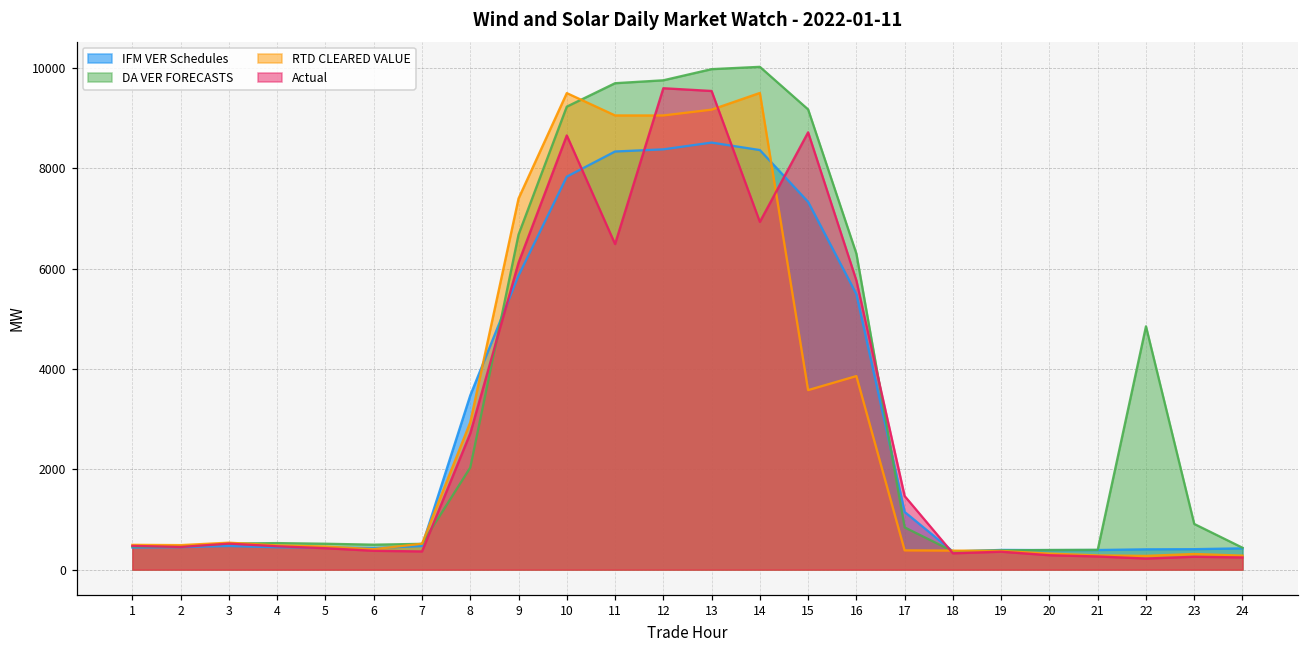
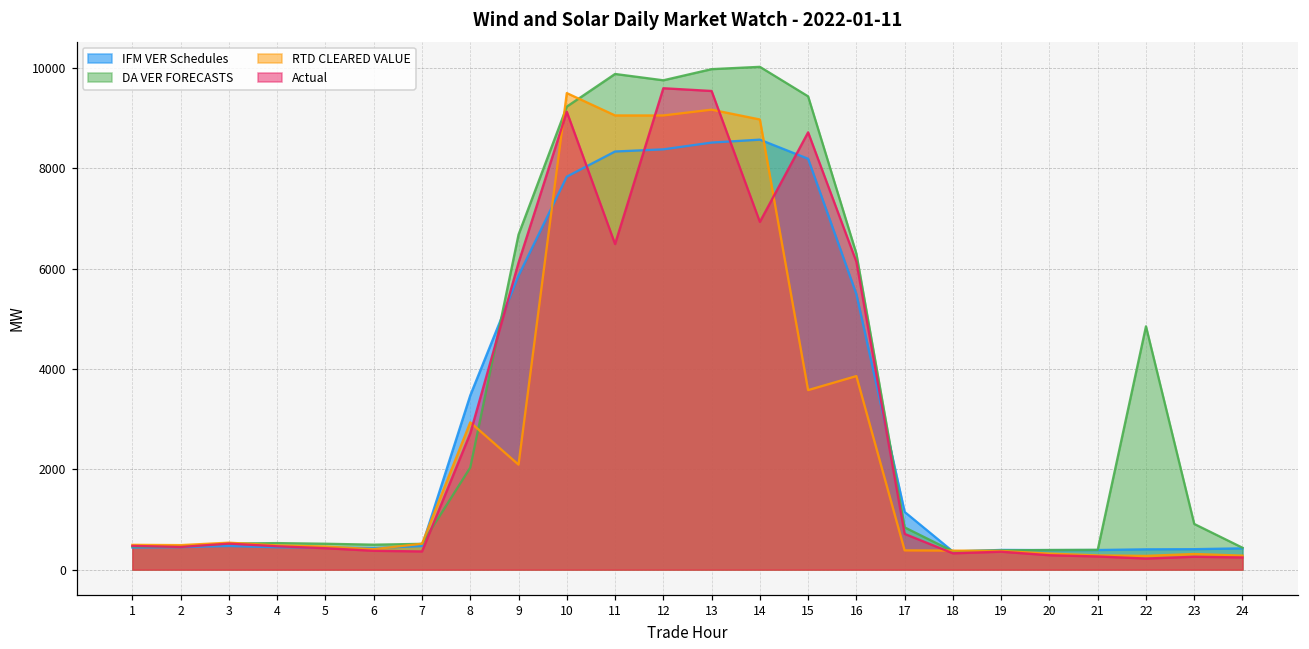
RTD CLEARED VALUE, 9: 7400 -> 2100
Actual, 10: 8700 -> 9100
DA VER FORECASTS, 11: 9700 -> 9900
IFM VER Schedules, 14: 8400 -> 8600
RTD CLEARED VALUE, 14: 9500 -> 9000
IFM VER Schedules, 15: 7300 -> 8200
DA VER FORECASTS, 15: 9200 -> 9400
Actual, 16: 5800 -> 6100
Actual, 17: 1500 -> 700
